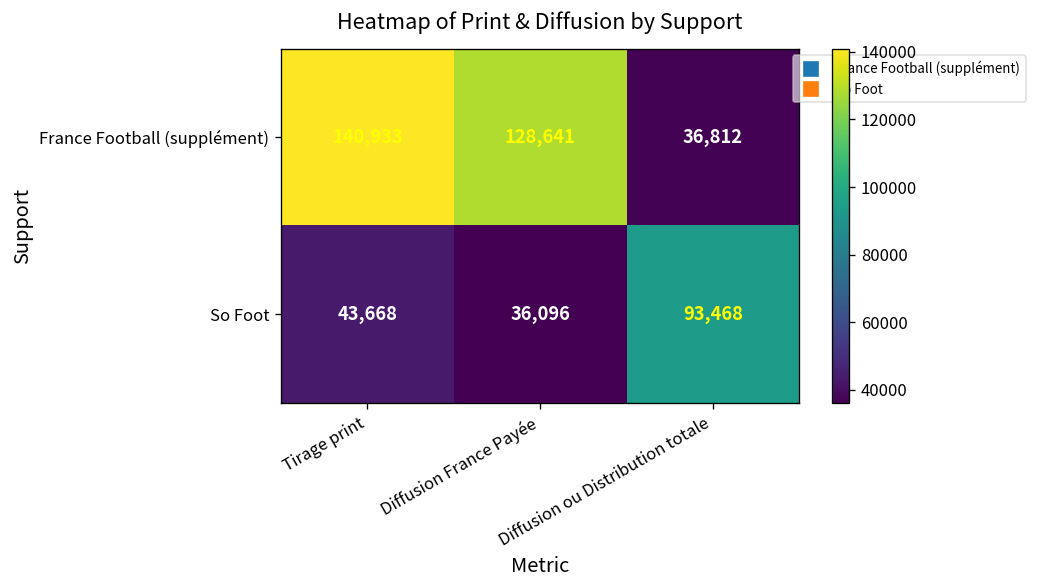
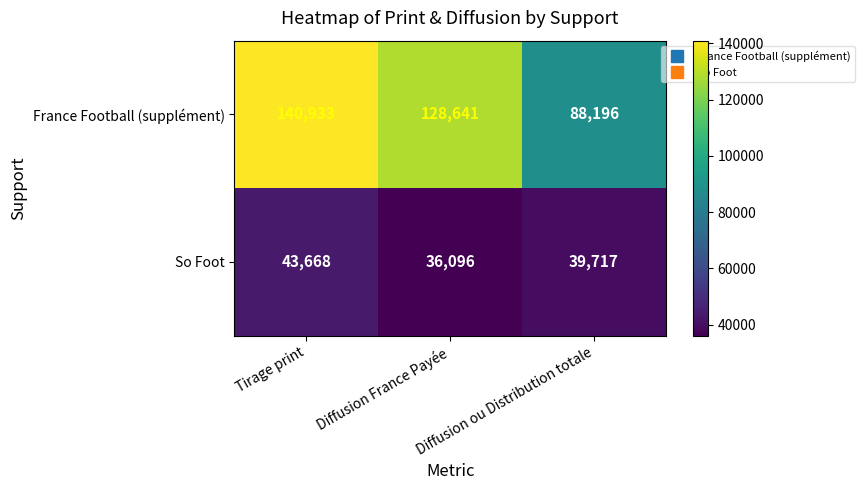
France Football (supplément), Diffusion ou Distribution totale: 36,812 -> 88,196
So Foot, Diffusion ou Distribution totale: 93,468 -> 39,717
